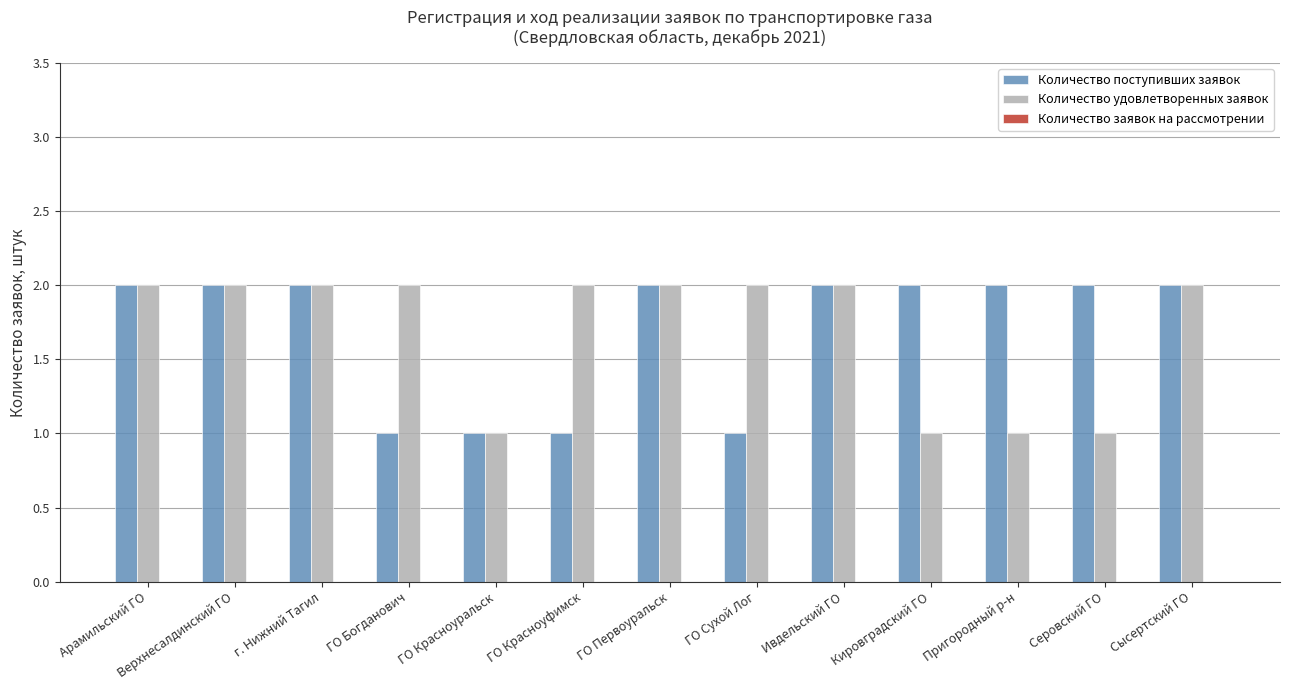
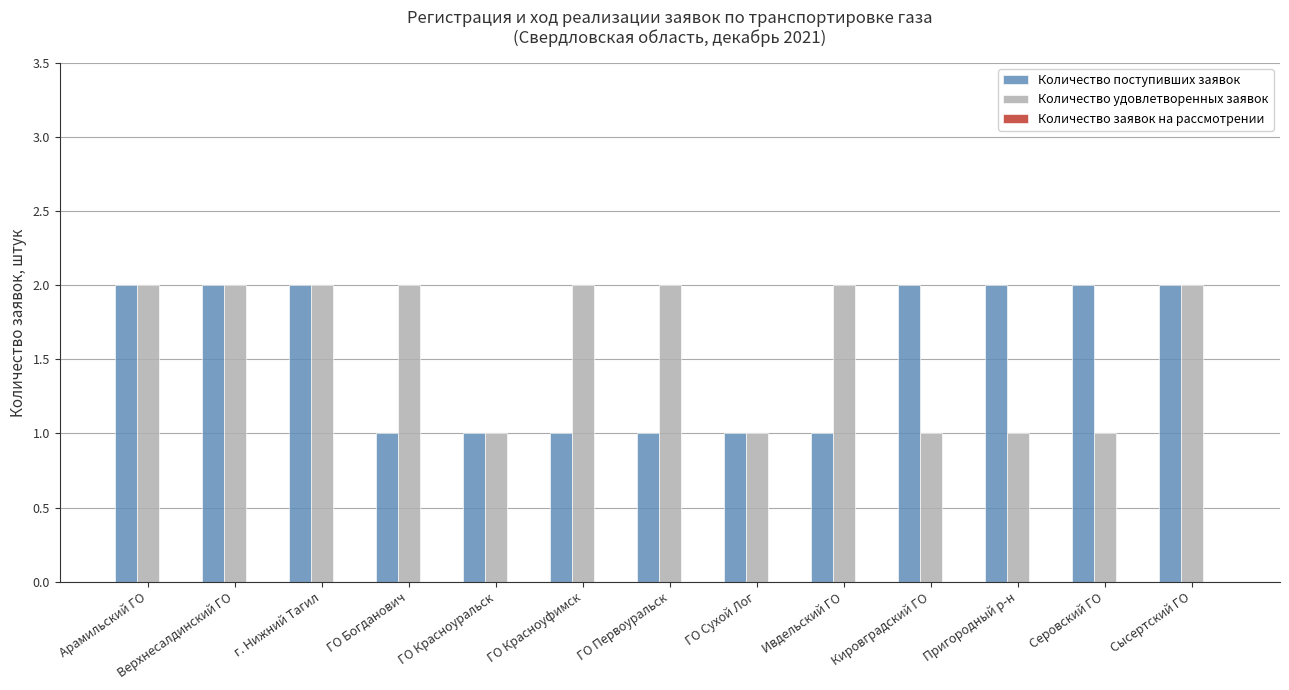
Количество поступивших заявок, ГО Первоуральск: 2 -> 1
Количество удовлетворенных заявок, ГО Сухой Лог: 2 -> 1
Количество поступивших заявок, Ивдельский ГО: 2 -> 1
